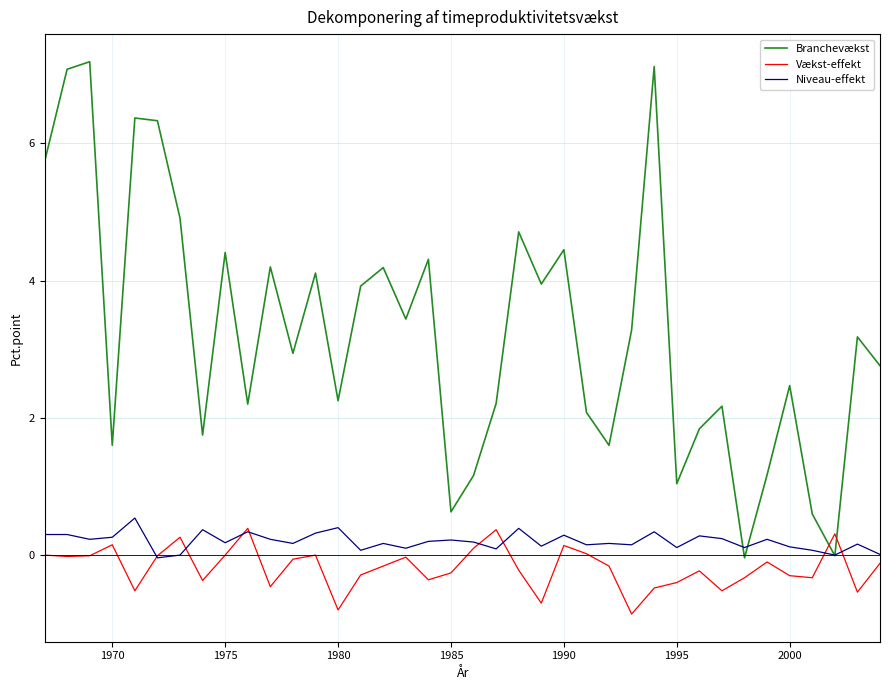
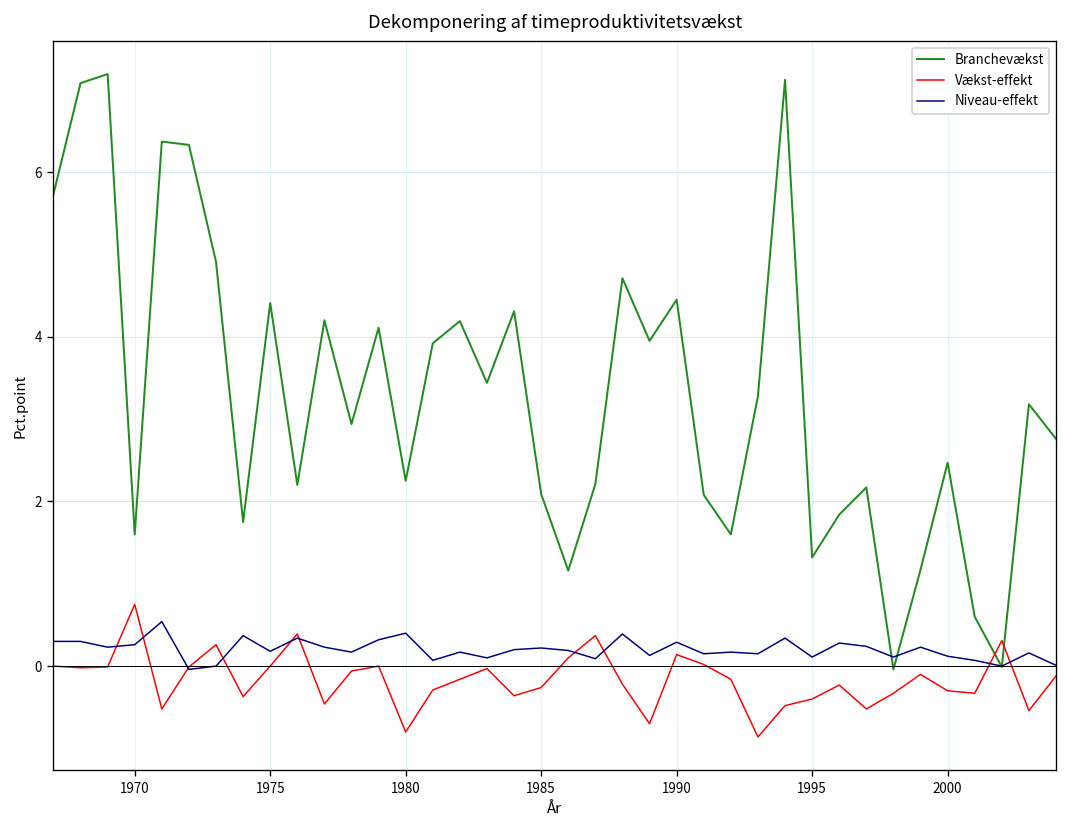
Vækst-effekt, 1970: 0.2 -> 0.8
Branchevækst, 1985: 0.6 -> 2.1
Branchevækst, 1995: 1.0 -> 1.3
